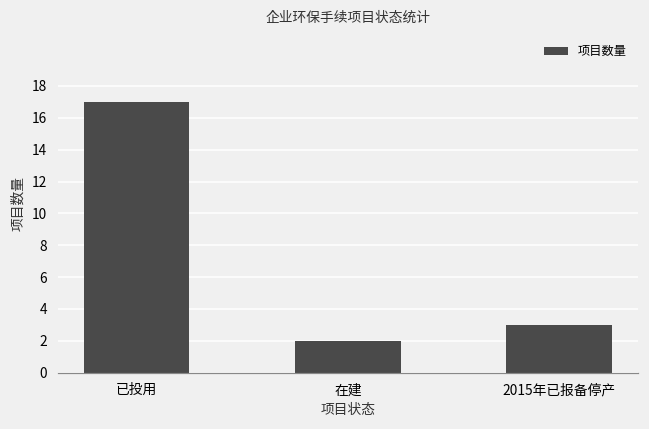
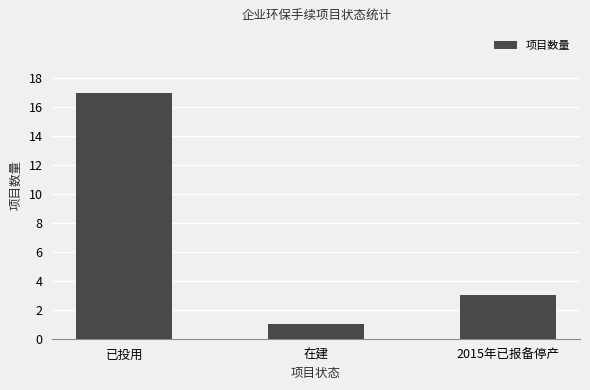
在建: 2 -> 1
